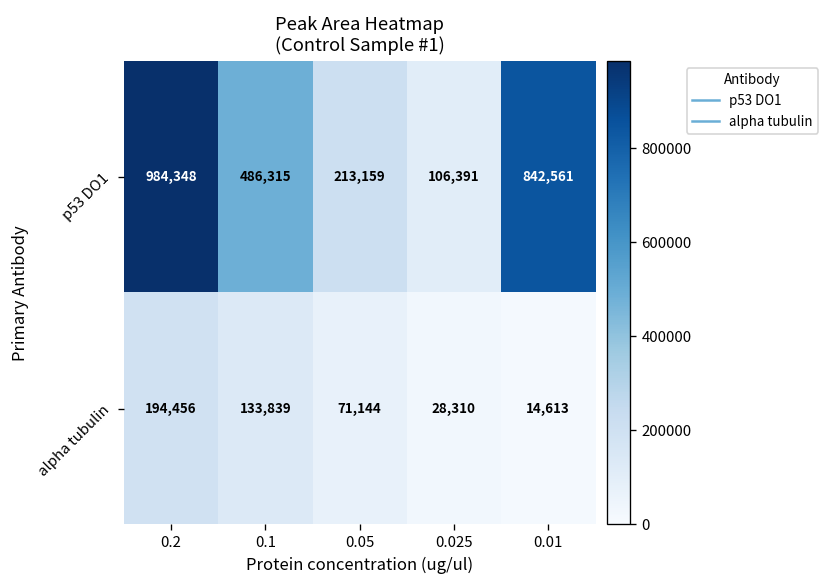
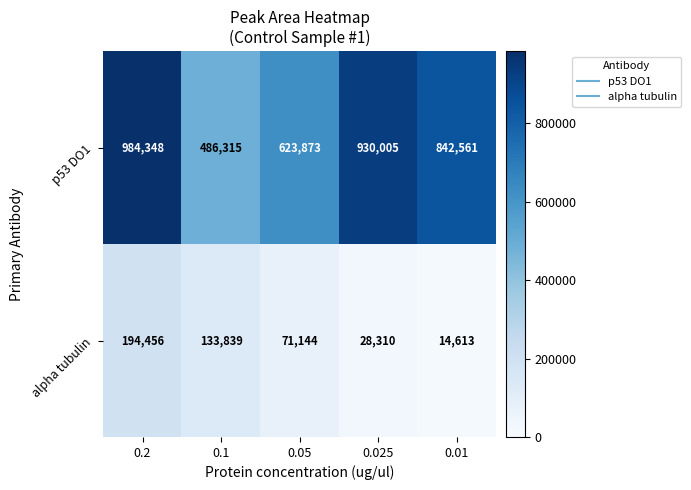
p53 DO1, 0.05: 213,159 -> 623,873
p53 DO1, 0.025: 106,391 -> 930,005
